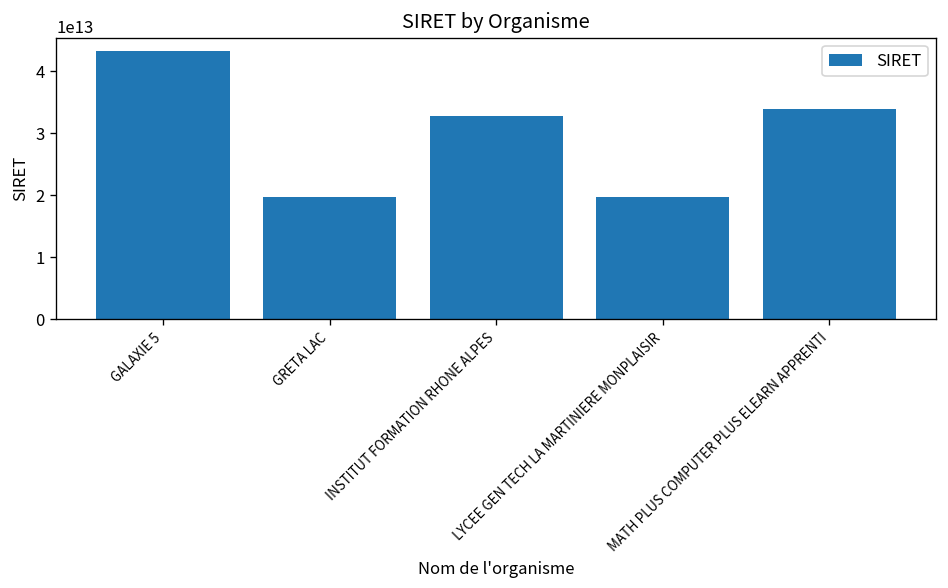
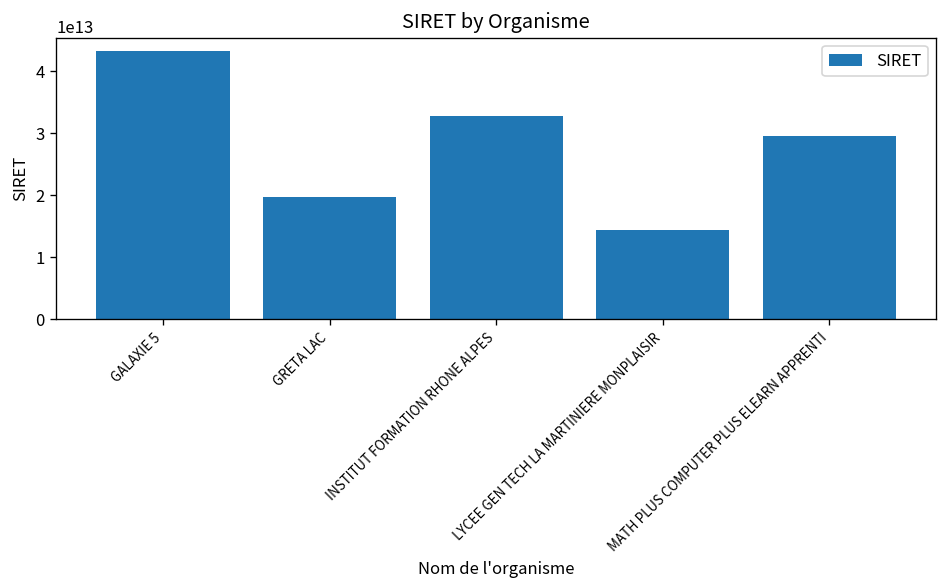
LYCEE GEN TECH LA MARTINIERE MONPLAISIR: 20000000000000 -> 14000000000000
MATH PLUS COMPUTER PLUS ELEARN APPRENTI: 34000000000000 -> 29000000000000
